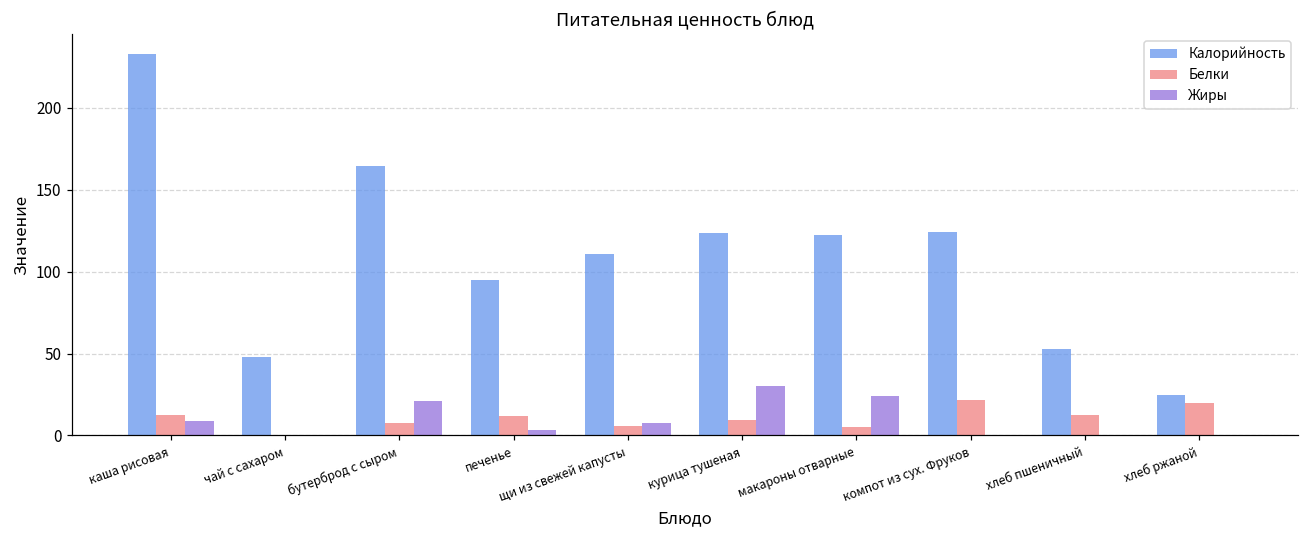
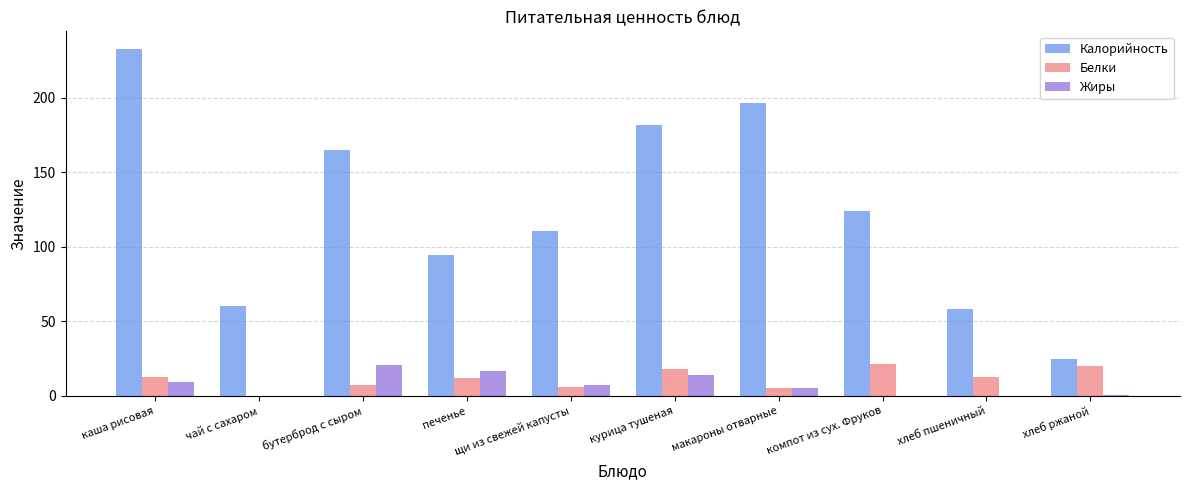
Калорийность, чай с сахаром: 48 -> 60
Жиры, печенье: 4 -> 17
Калорийность, курица тушеная: 123 -> 182
Белки, курица тушеная: 9 -> 18
Жиры, курица тушеная: 30 -> 14
Калорийность, макароны отварные: 122 -> 197
Жиры, макароны отварные: 24 -> 5
Калорийность, хлеб пшеничный: 53 -> 59
